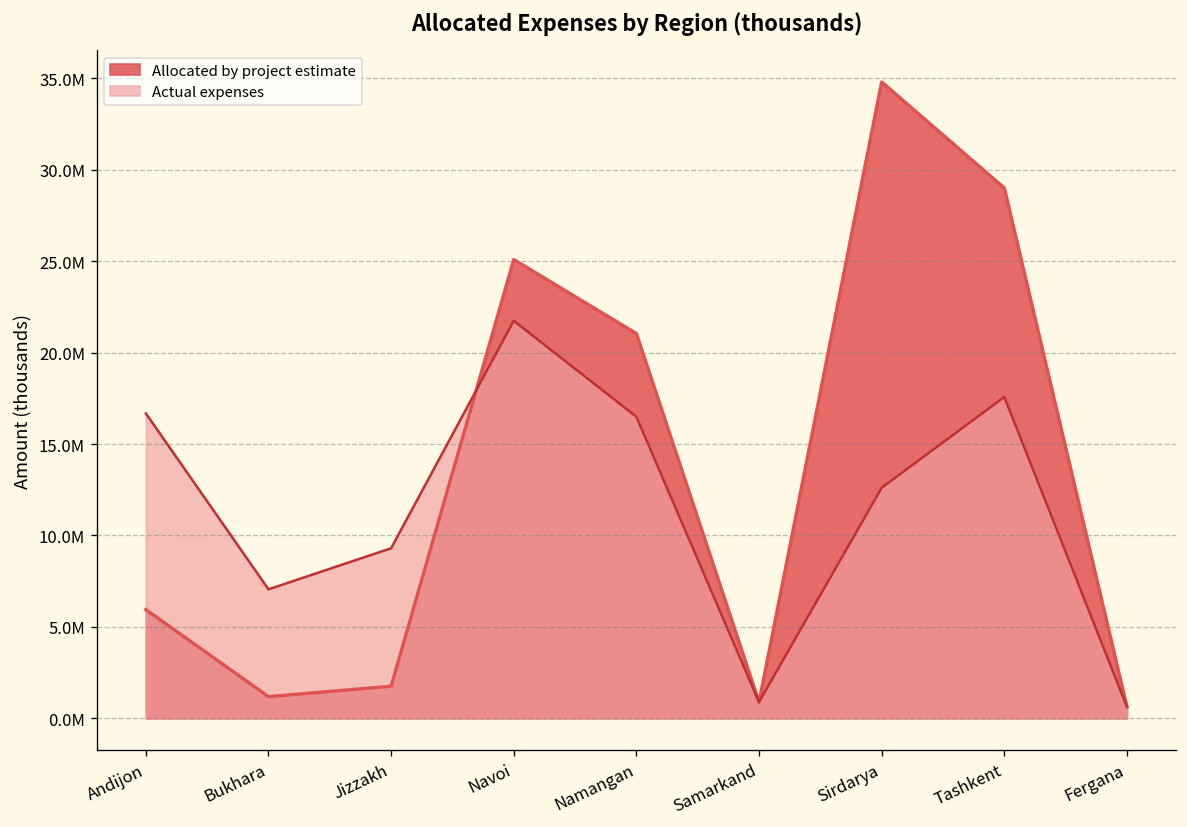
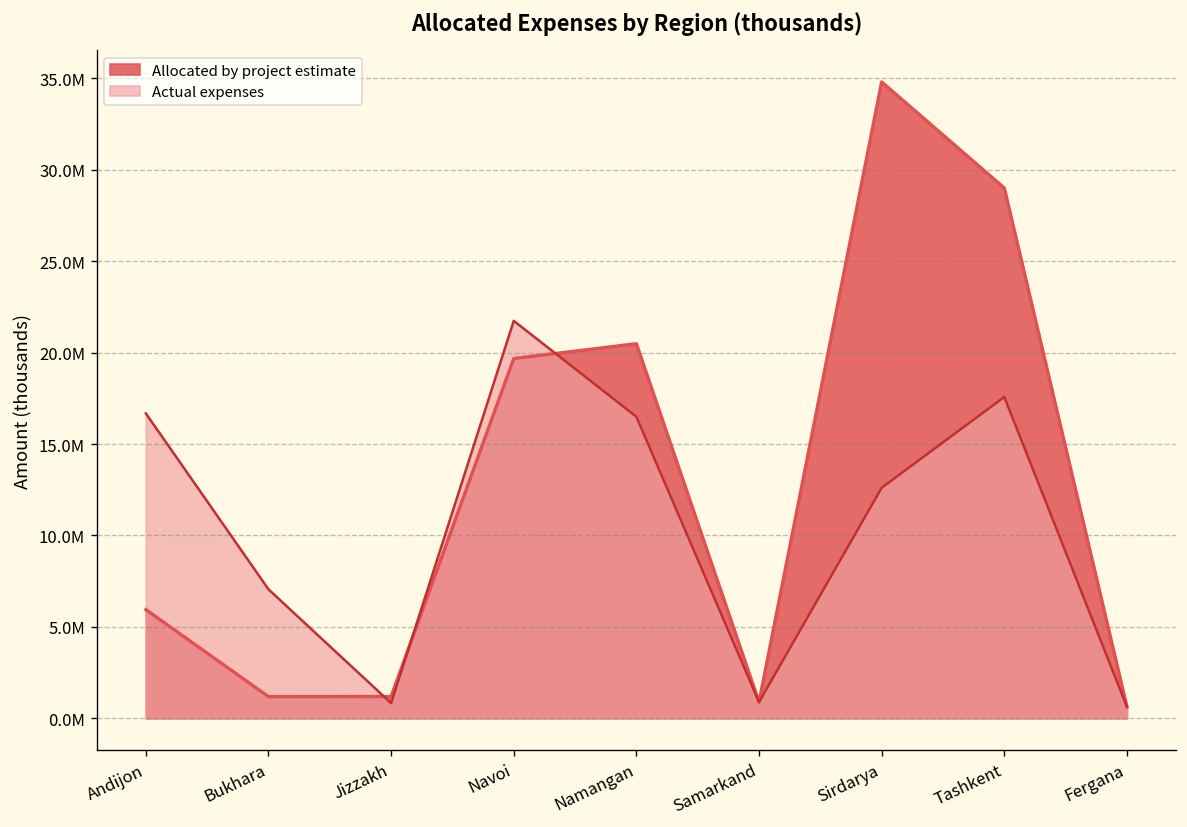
Allocated by project estimate, Jizzakh: 1800000 -> 1200000
Actual expenses, Jizzakh: 9300000 -> 800000
Allocated by project estimate, Navoi: 25100000 -> 19700000
Allocated by project estimate, Namangan: 21000000 -> 20500000
